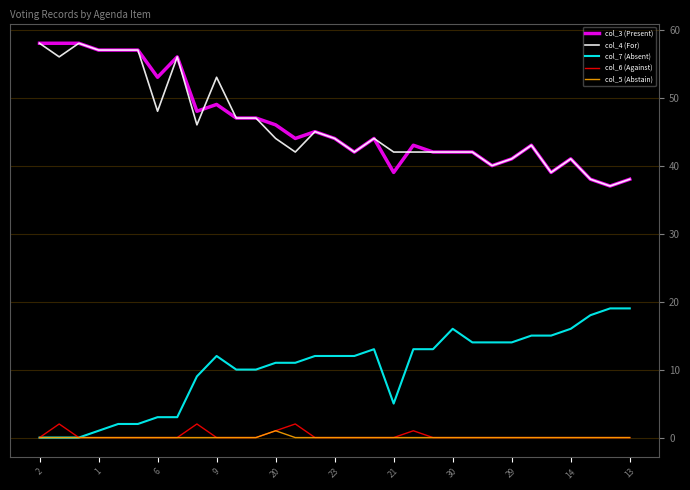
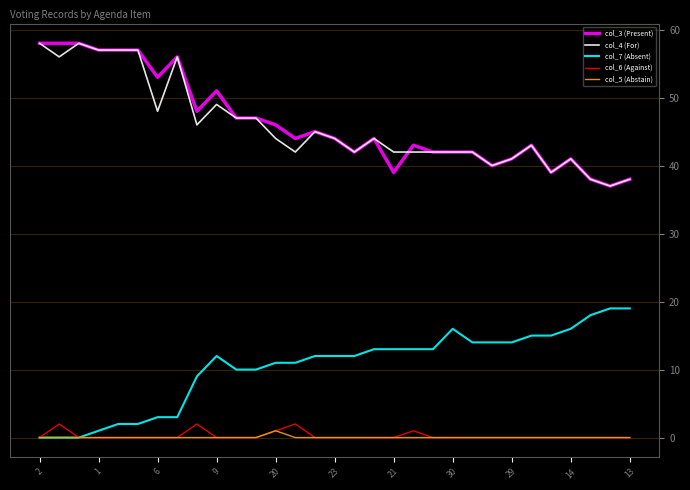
col_3 (Present), 9: 49 -> 51
col_4 (For), 9: 53 -> 49
col_7 (Absent), 21: 5 -> 13
